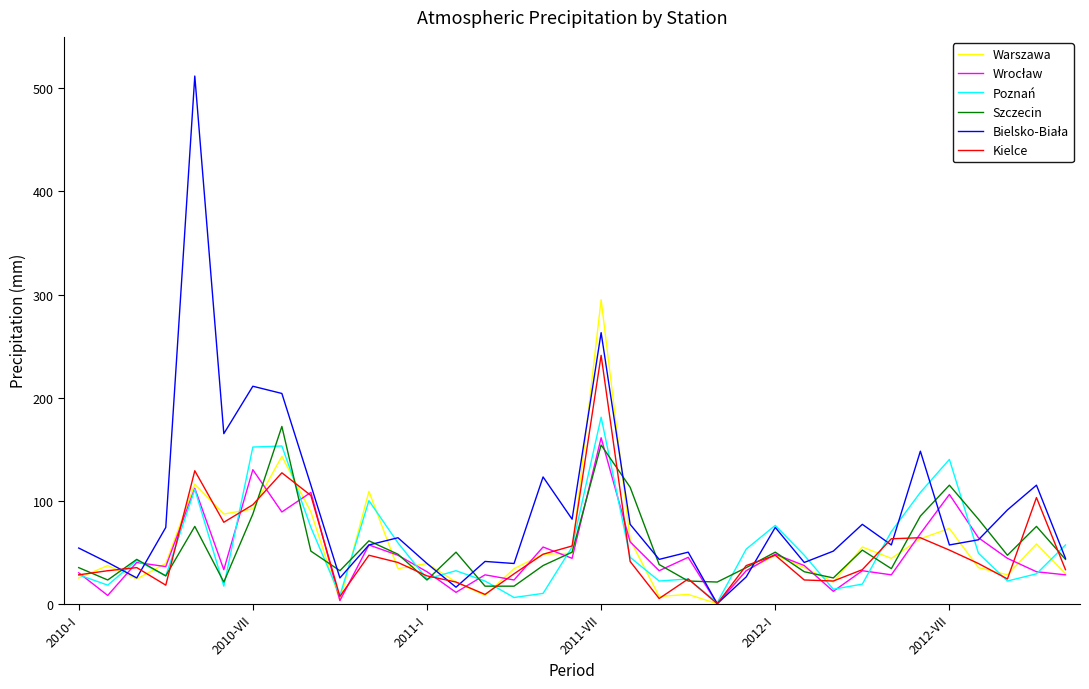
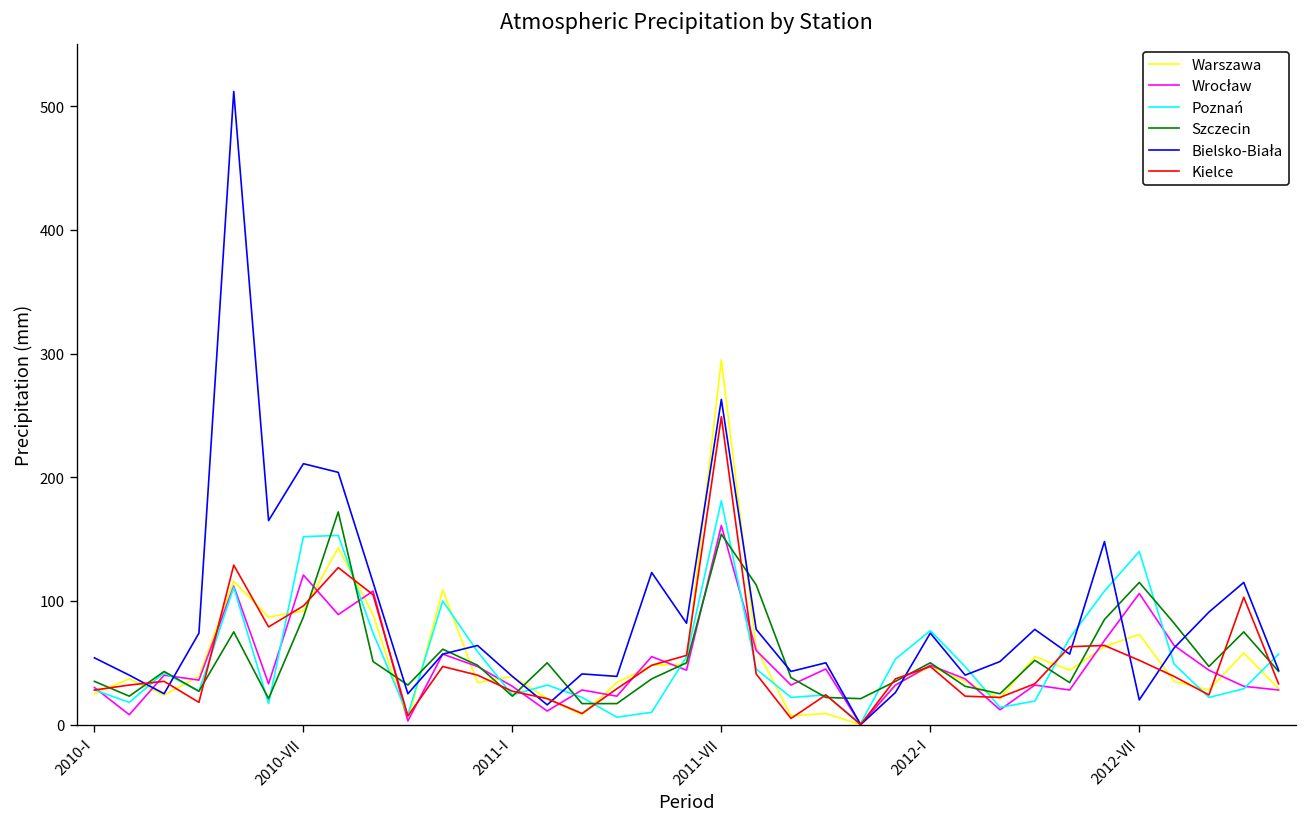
Wrocław, 2010-VII: 130 -> 121
Kielce, 2011-VII: 241 -> 249
Bielsko-Biała, 2012-VII: 57 -> 20
